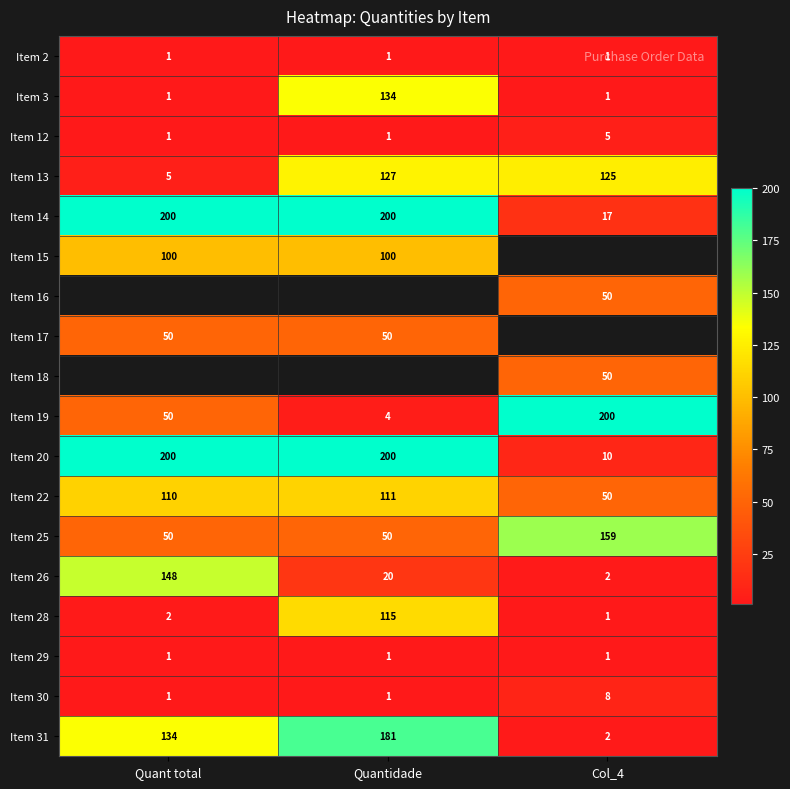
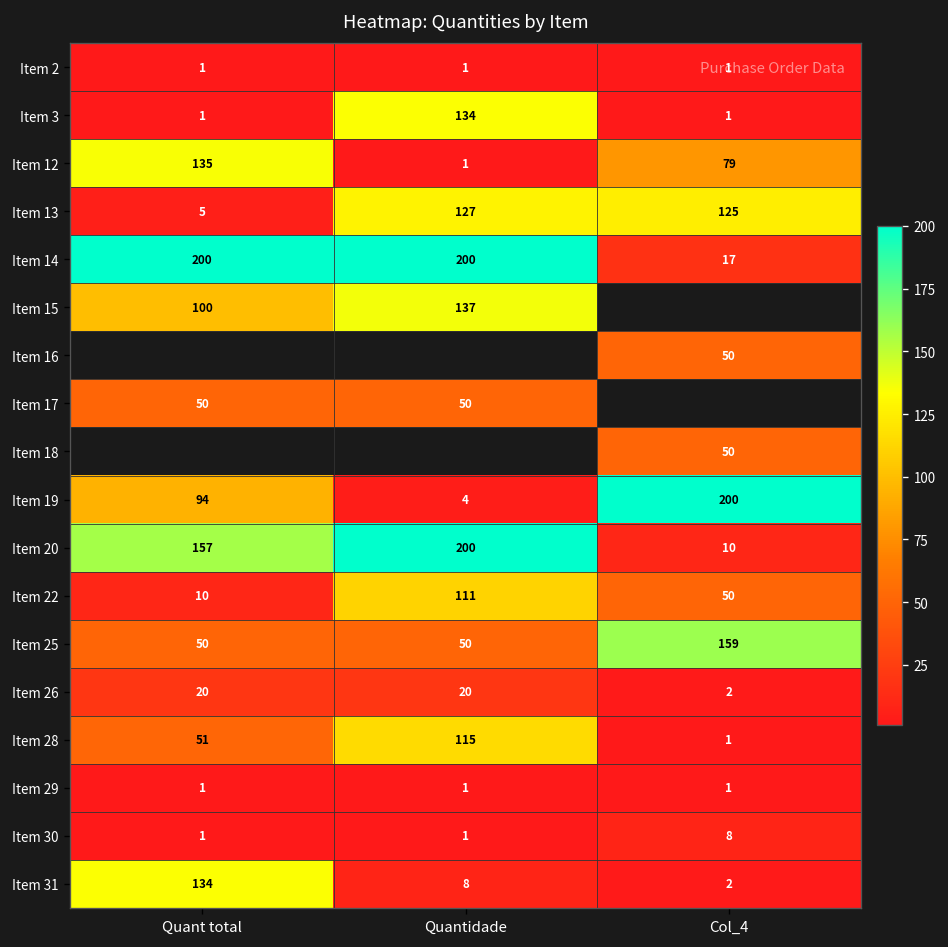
Item 12, Quant total: 1 -> 135
Item 12, Col_4: 5 -> 79
Item 15, Quantidade: 100 -> 137
Item 19, Quant total: 50 -> 94
Item 20, Quant total: 200 -> 157
Item 22, Quant total: 110 -> 10
Item 26, Quant total: 148 -> 20
Item 28, Quant total: 2 -> 51
Item 31, Quantidade: 181 -> 8
